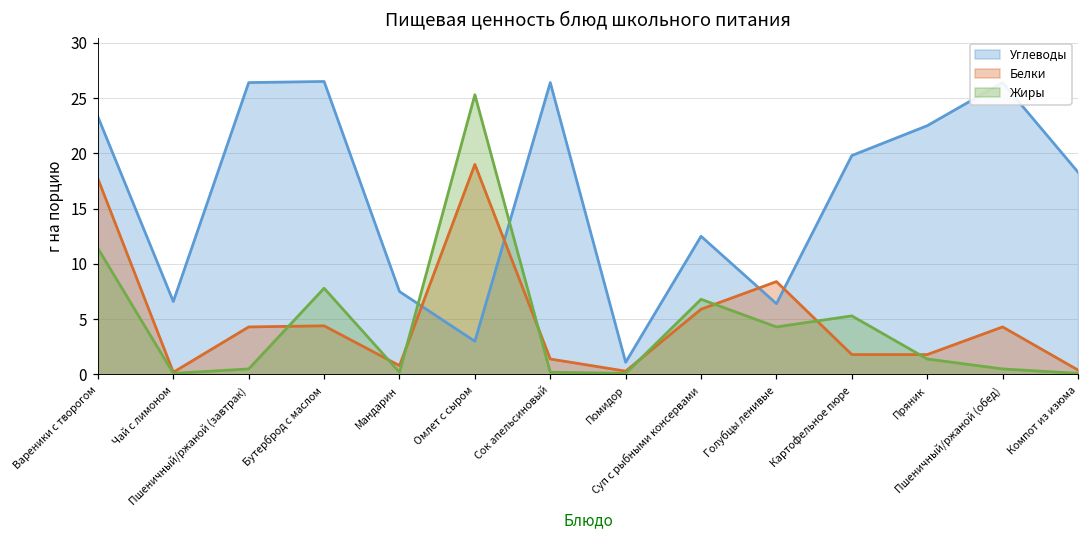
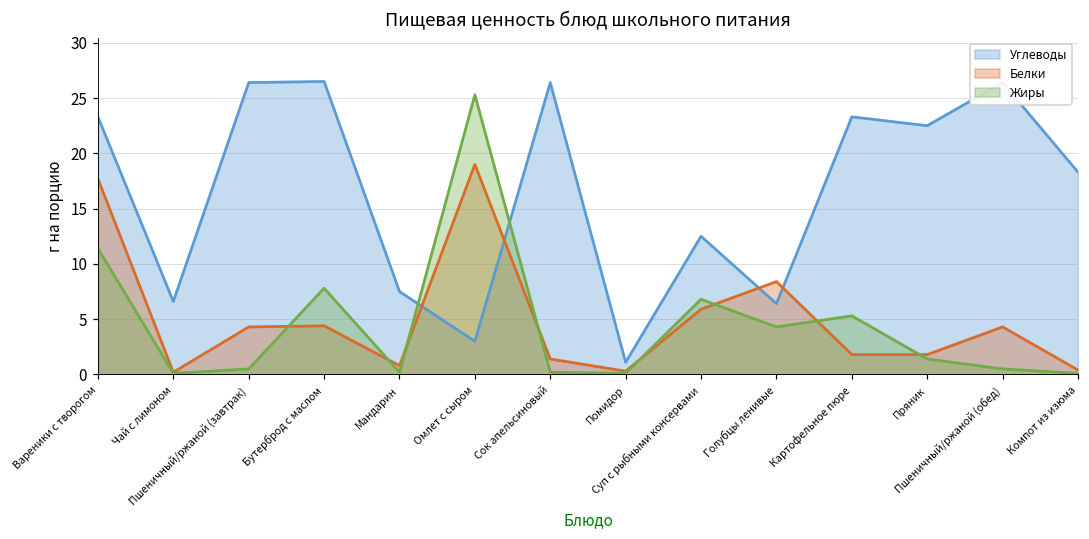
Углеводы, Картофельное пюре: 19.8 -> 23.3
